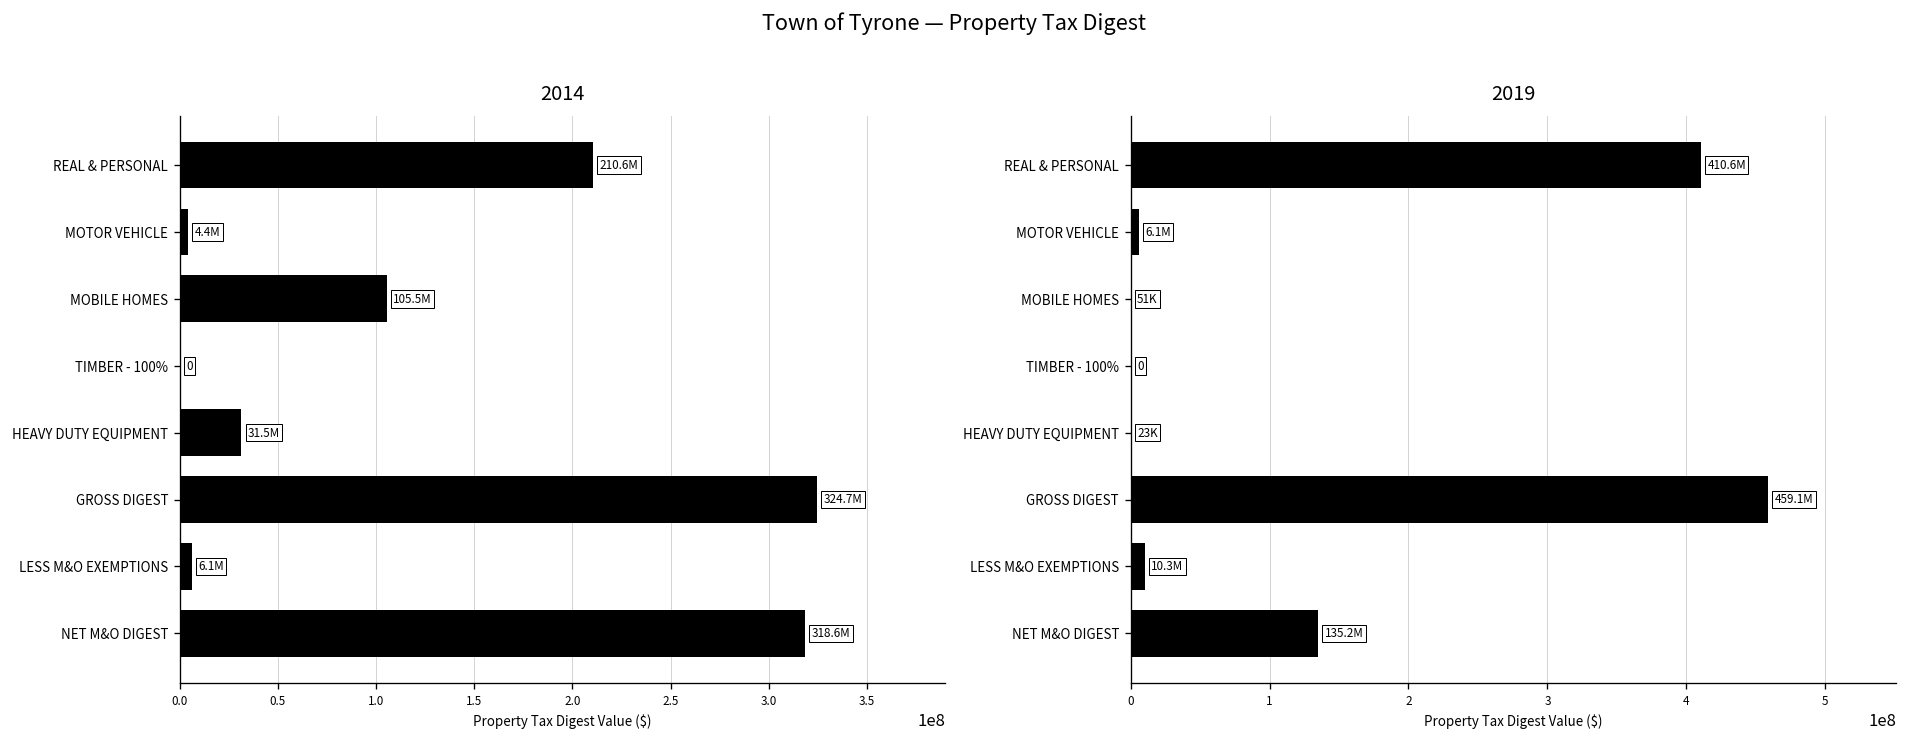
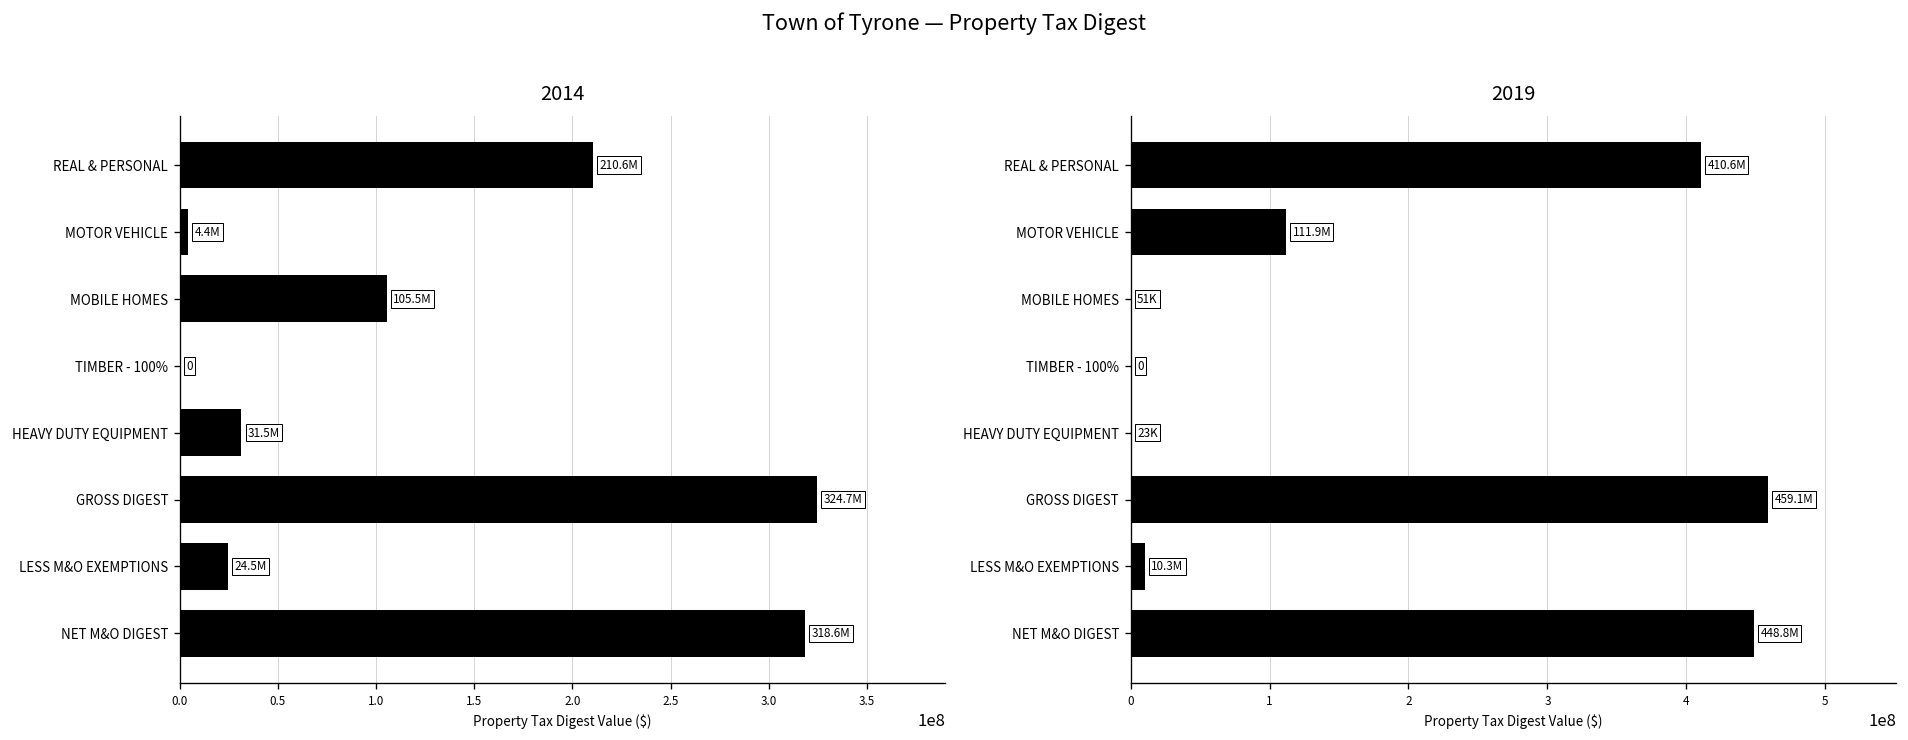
2014, LESS M&O EXEMPTIONS: 6.1M -> 24.5M
2019, MOTOR VEHICLE: 6.1M -> 111.9M
2019, NET M&O DIGEST: 135.2M -> 448.8M
